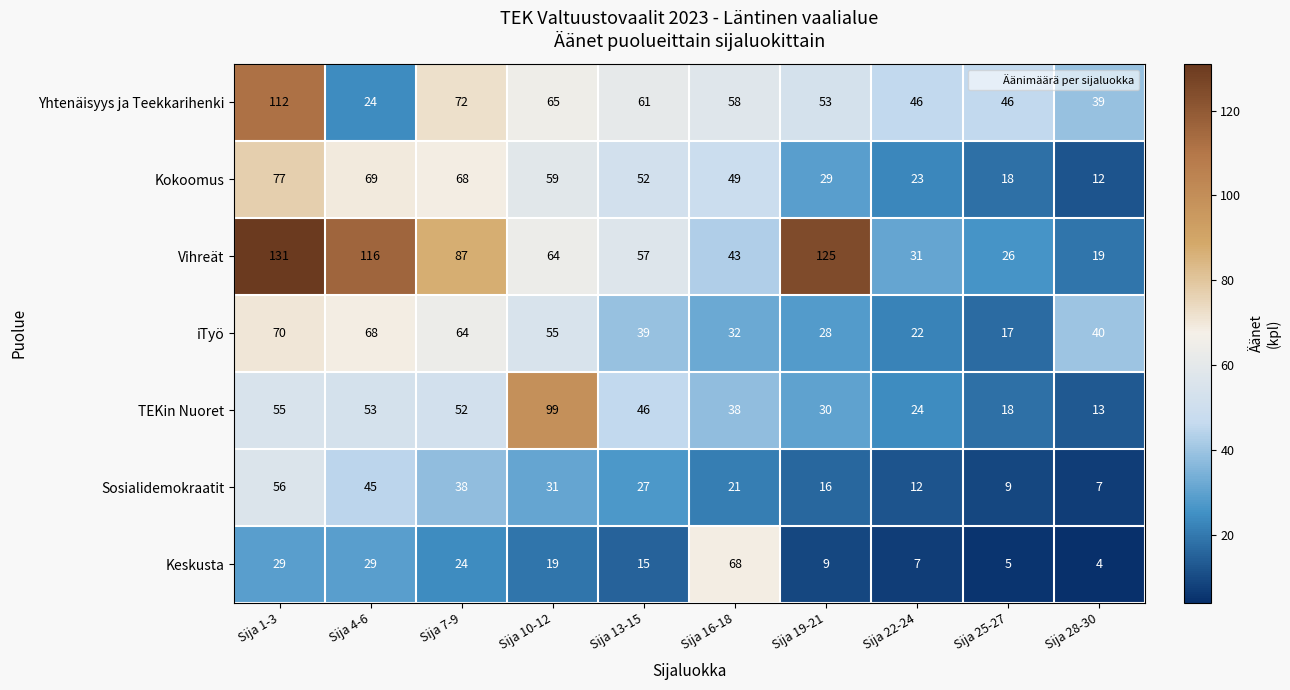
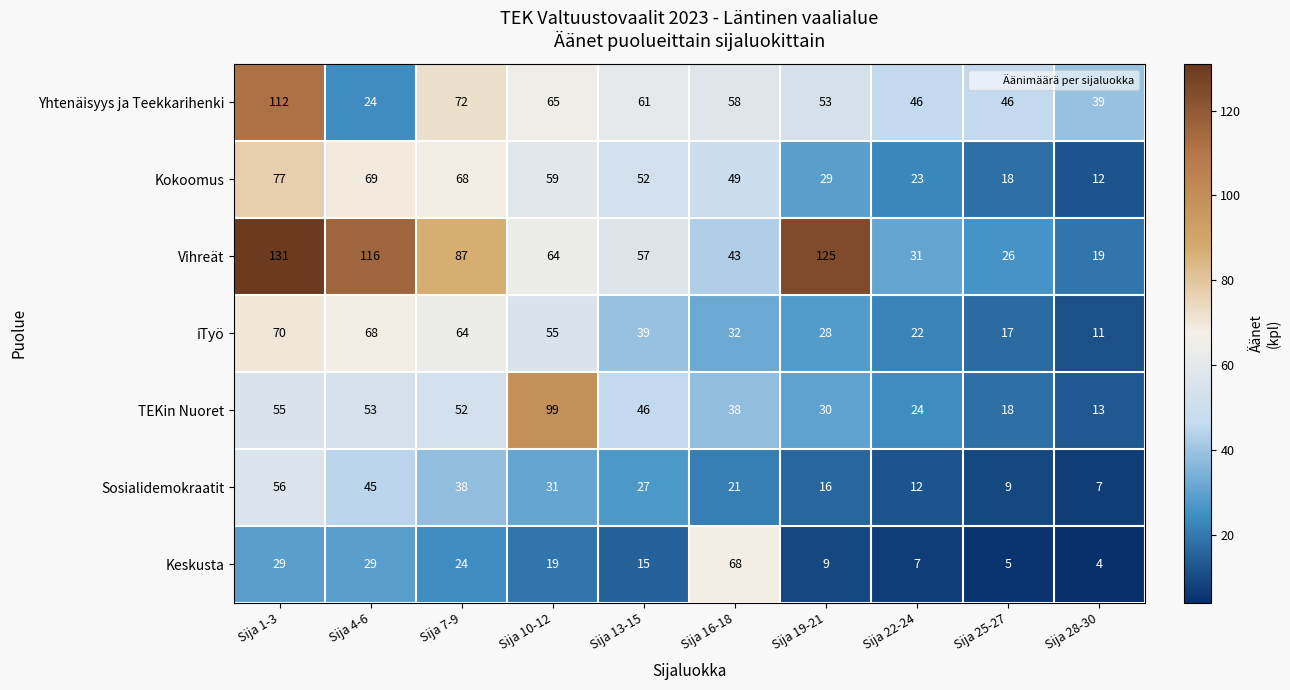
iTyö, Sija 28-30: 40 -> 11
